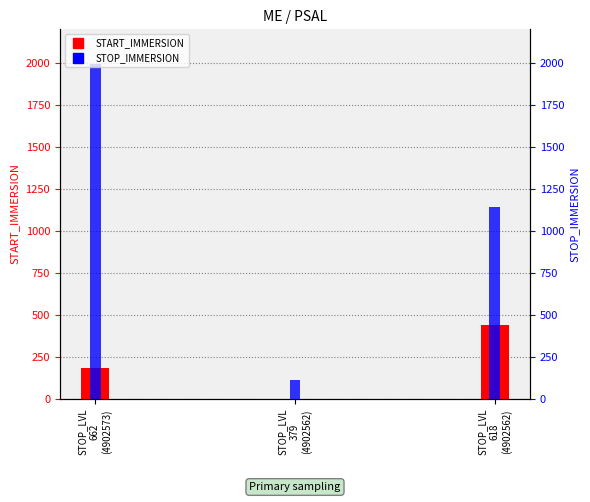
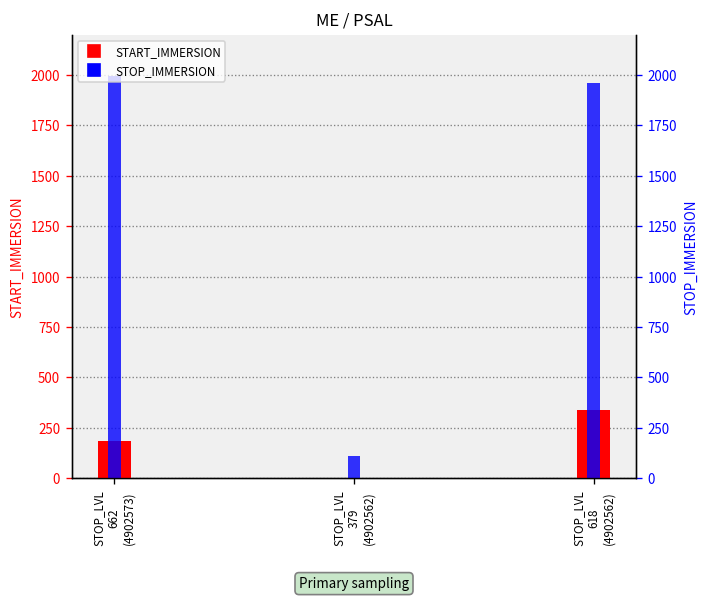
START_IMMERSION, STOP_LVL 618 (4902562): 440 -> 340
STOP_IMMERSION, STOP_LVL 618 (4902562): 1140 -> 1960
